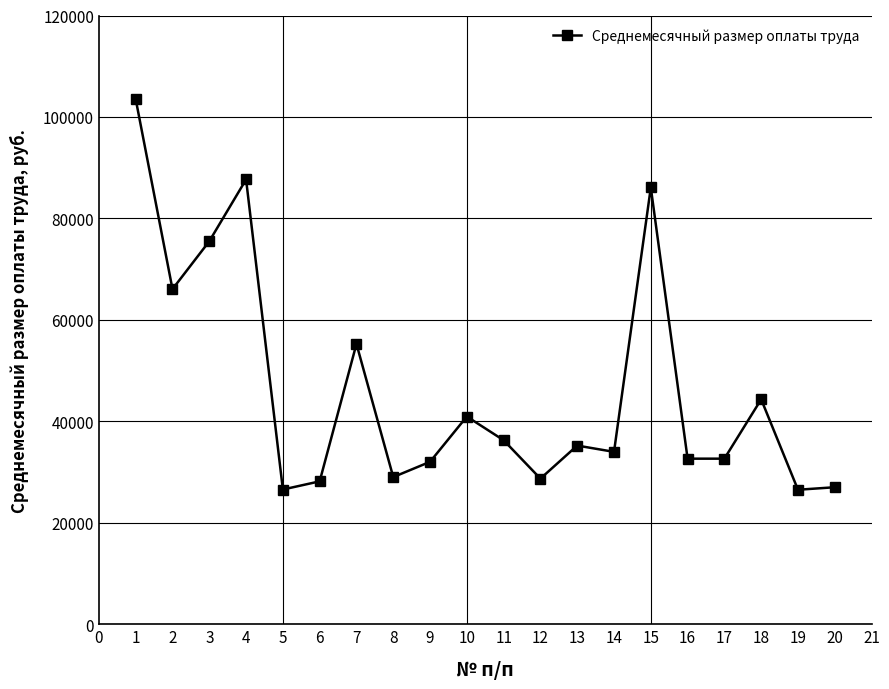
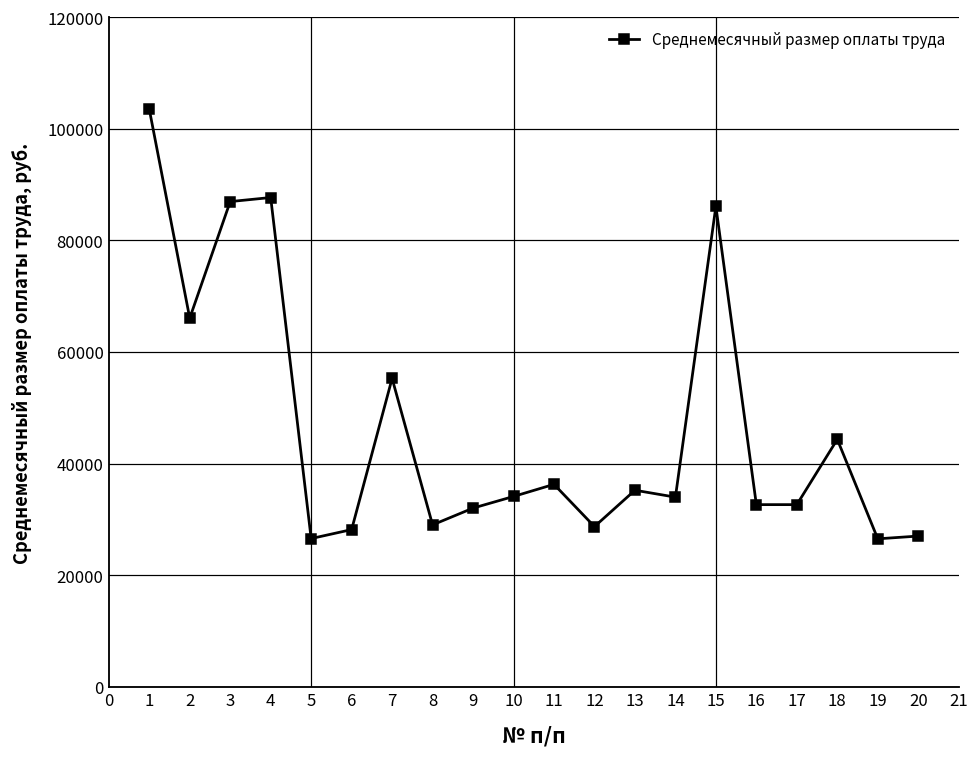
3: 75000 -> 87000
10: 41000 -> 34000
